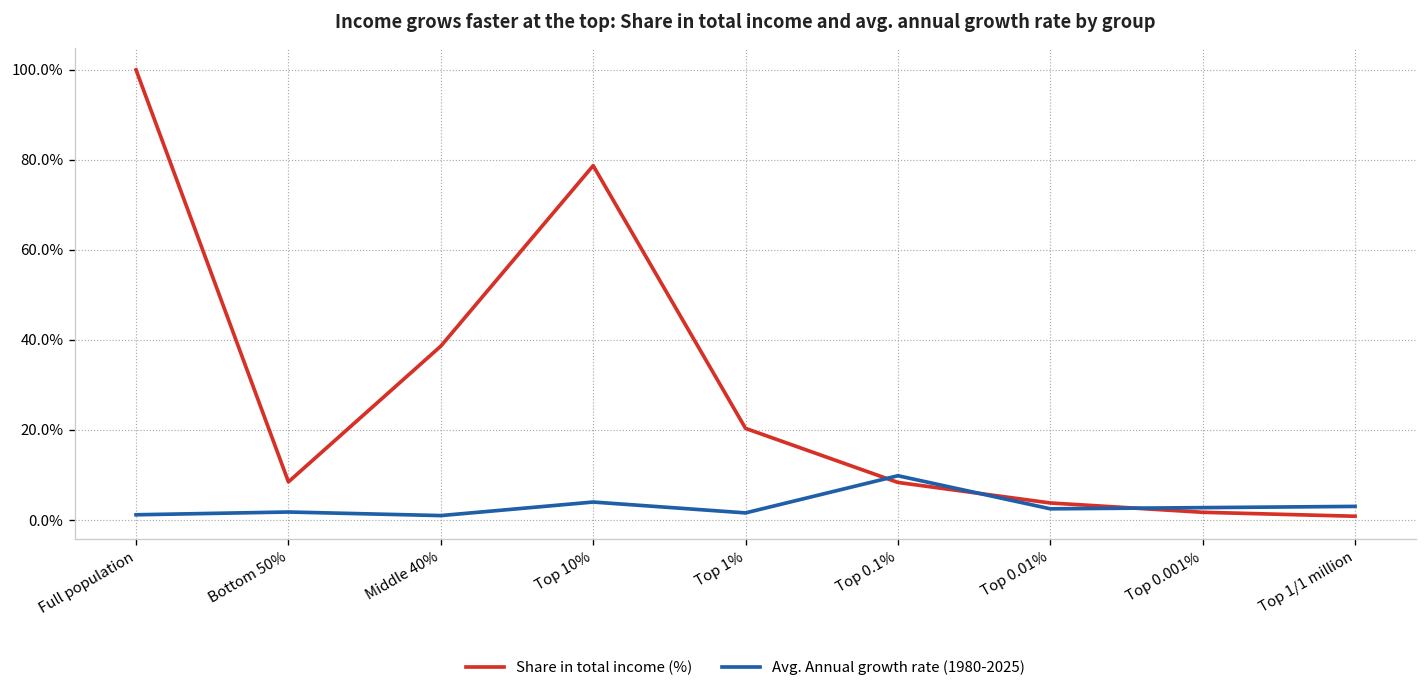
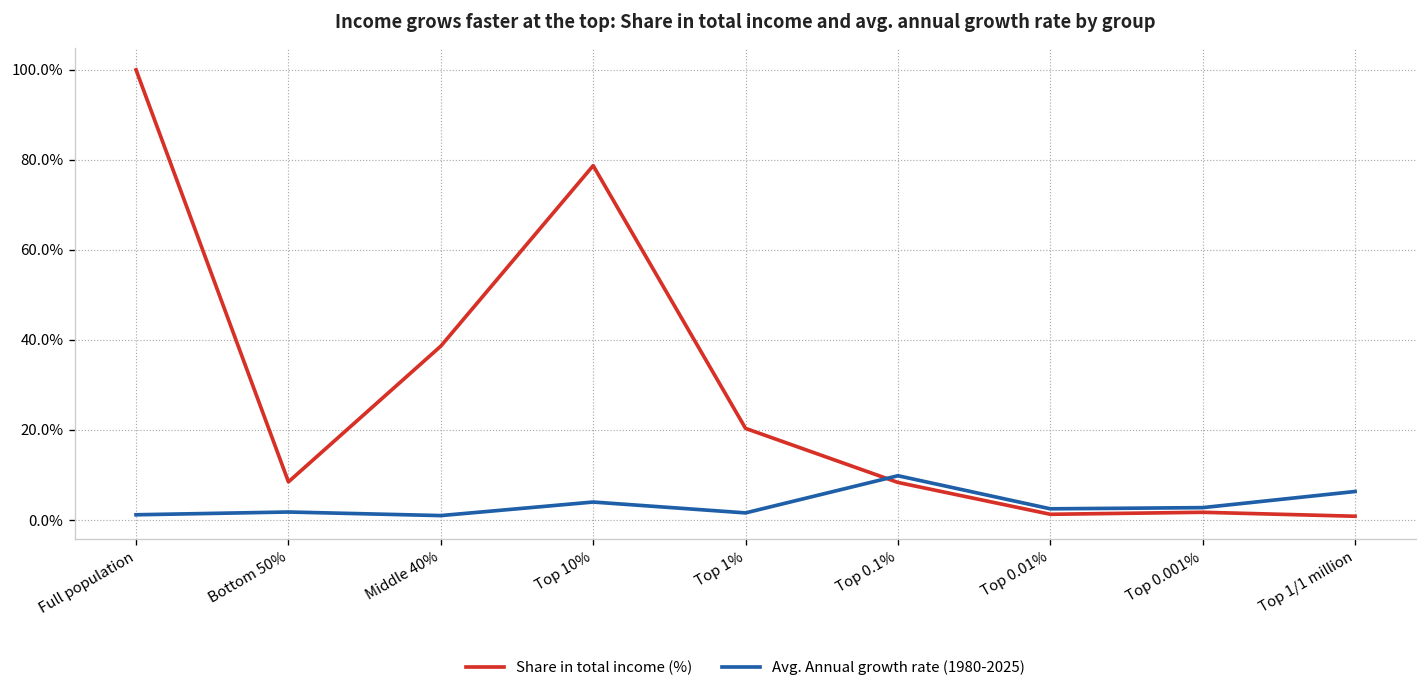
Share in total income (%), Top 0.01%: 4% -> 1%
Avg. Annual growth rate (1980-2025), Top 1/1 million: 3% -> 6%
